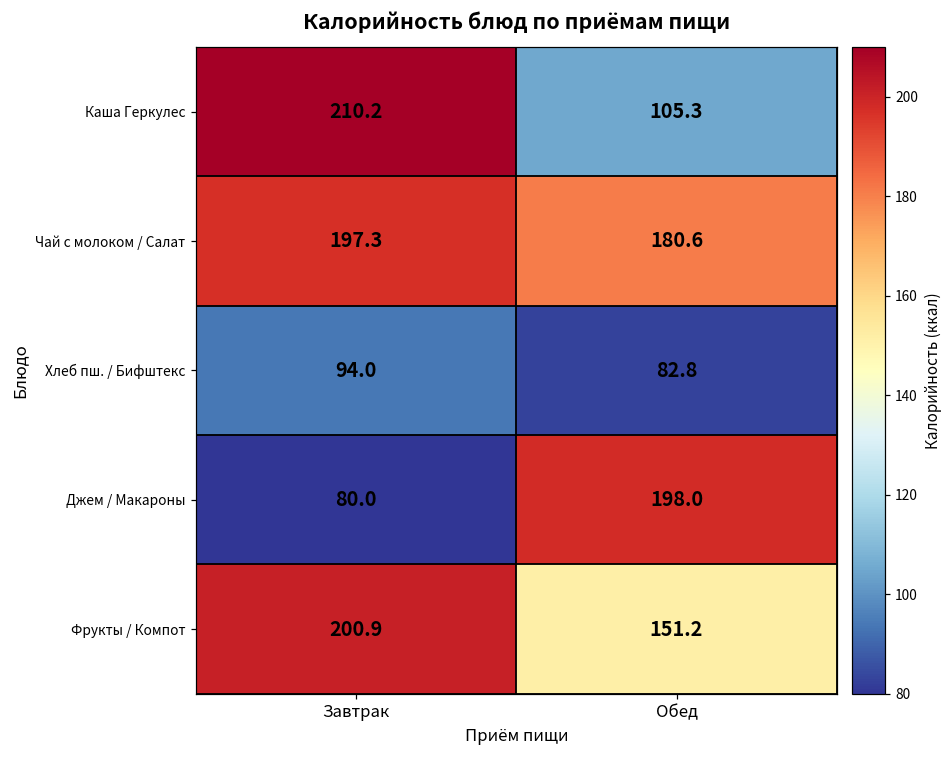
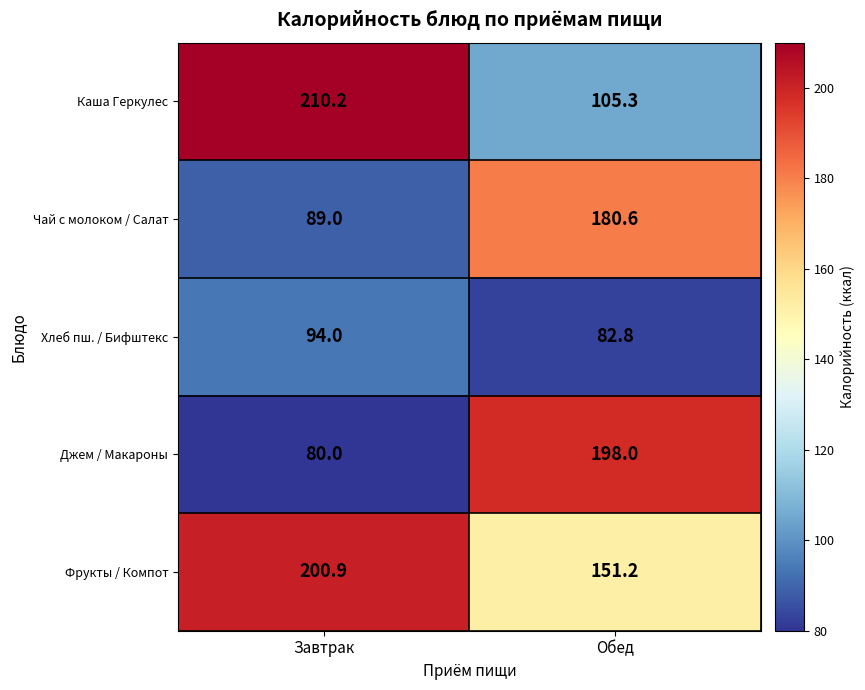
Чай с молоком / Салат, Завтрак: 197.3 -> 89.0
